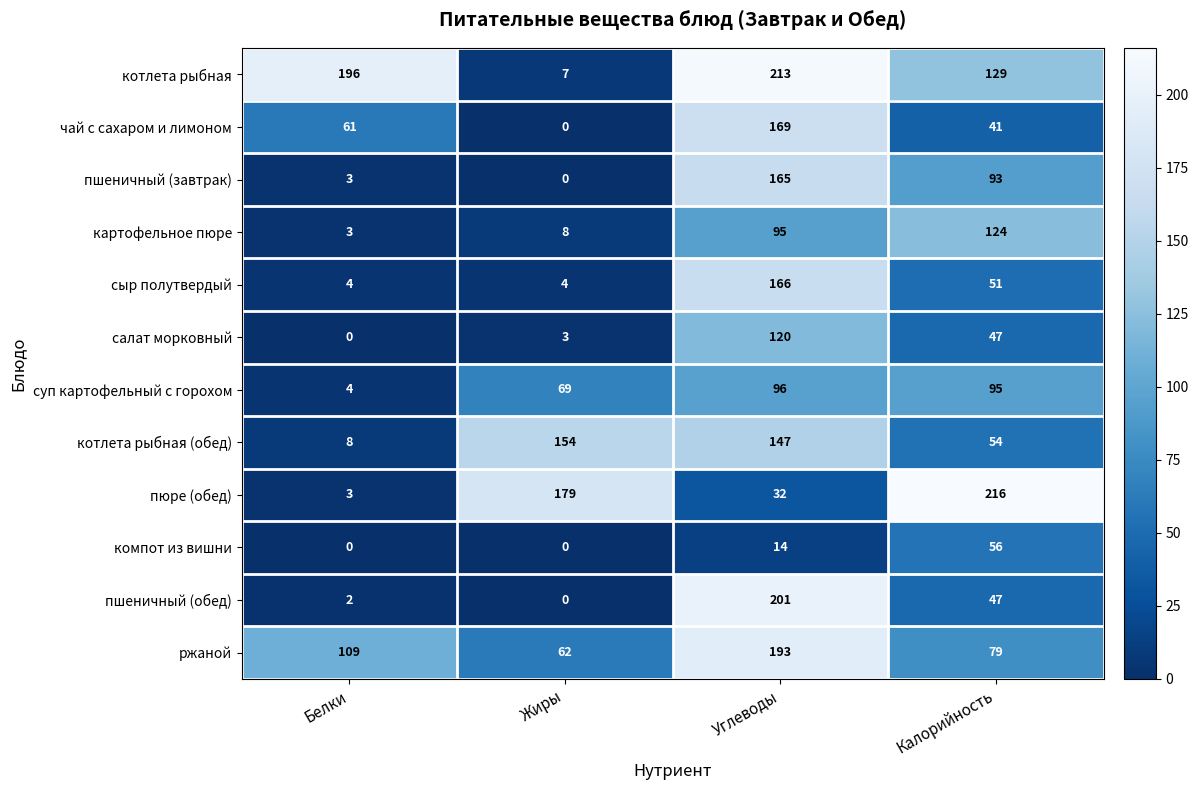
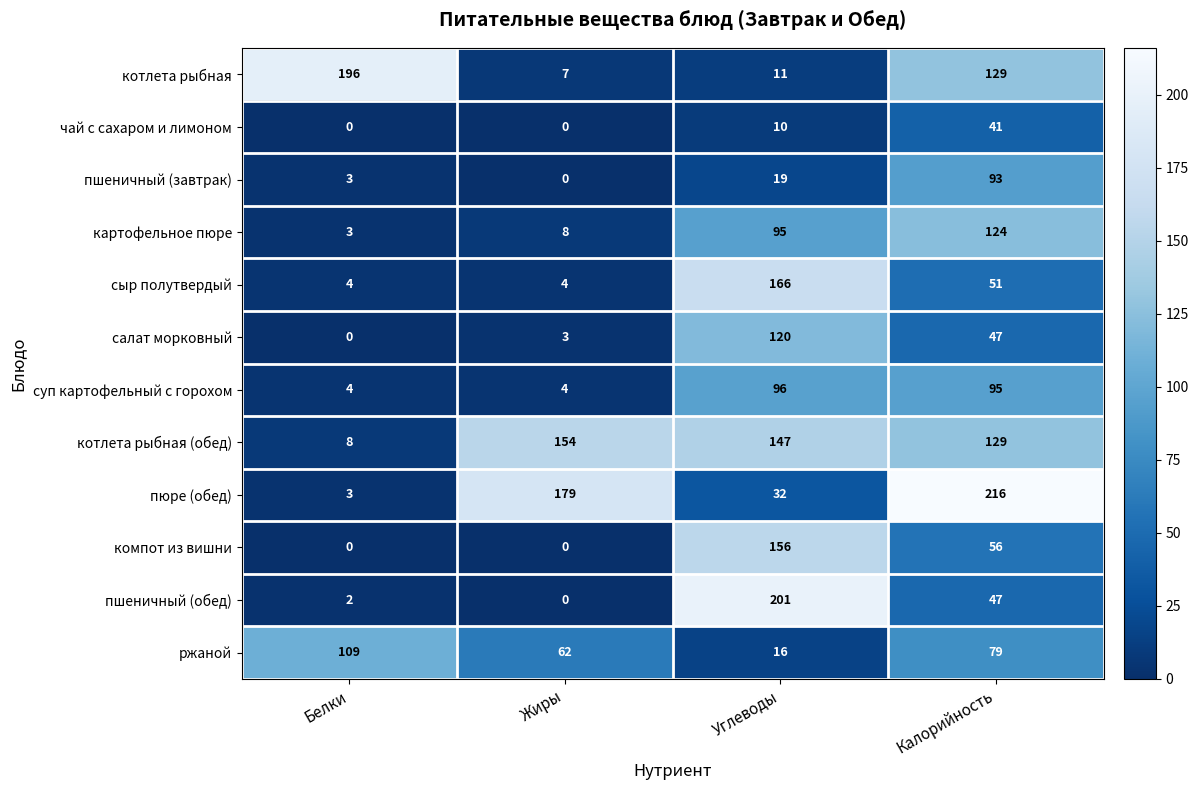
котлета рыбная, Углеводы: 213 -> 11
чай с сахаром и лимоном, Белки: 61 -> 0
чай с сахаром и лимоном, Углеводы: 169 -> 10
пшеничный (завтрак), Углеводы: 165 -> 19
суп картофельный с горохом, Жиры: 69 -> 4
котлета рыбная (обед), Калорийность: 54 -> 129
компот из вишни, Углеводы: 14 -> 156
ржаной, Углеводы: 193 -> 16
